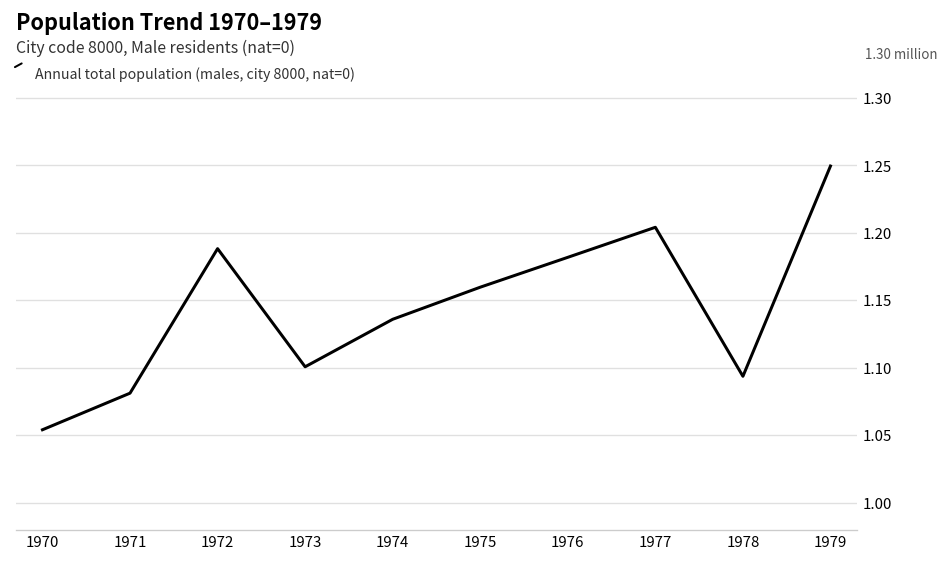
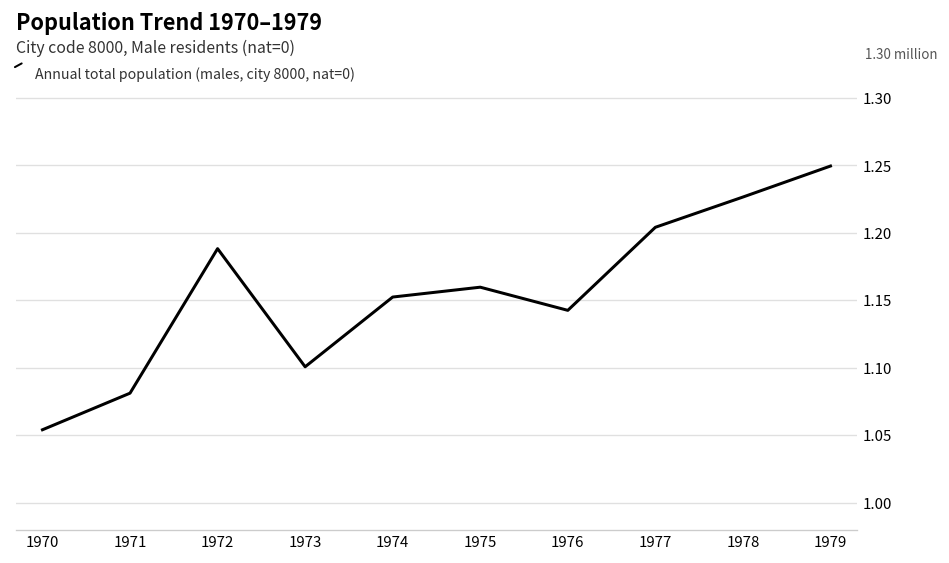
1974: 1.136 -> 1.152
1976: 1.182 -> 1.143
1978: 1.094 -> 1.227
